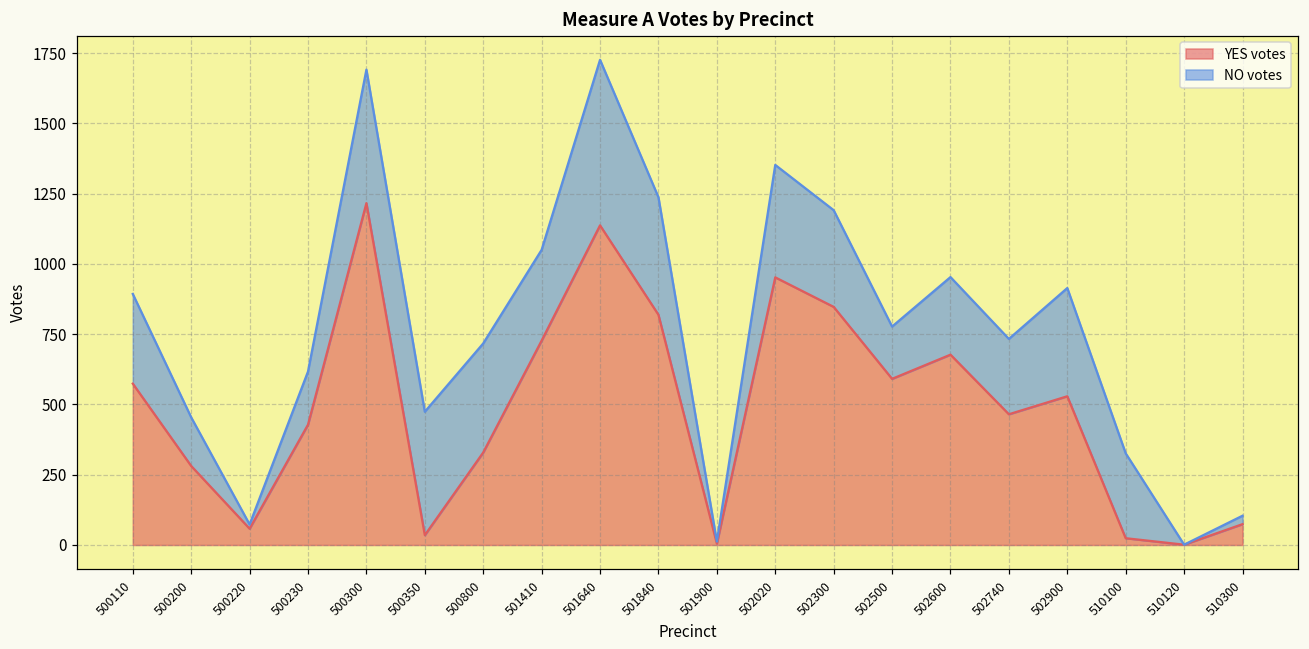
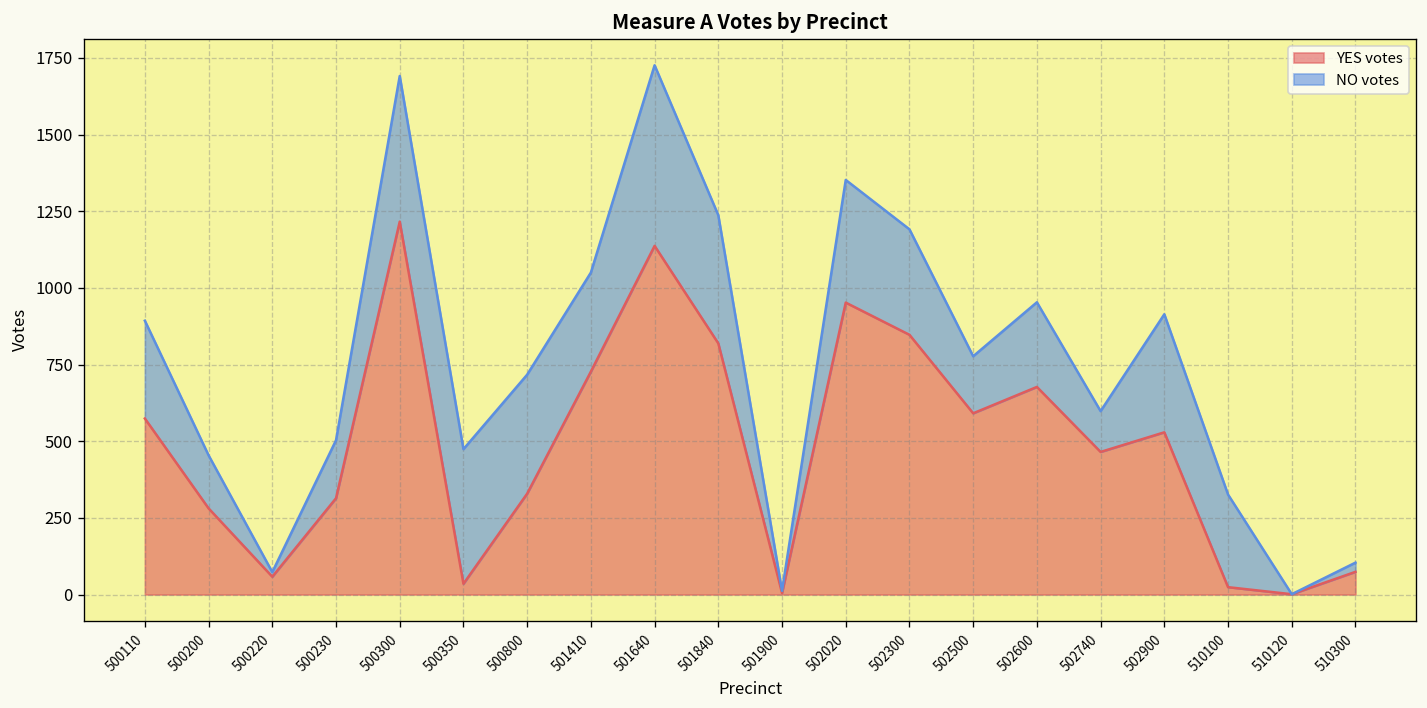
YES votes, 500230: 430 -> 310
NO votes, 502740: 270 -> 130
